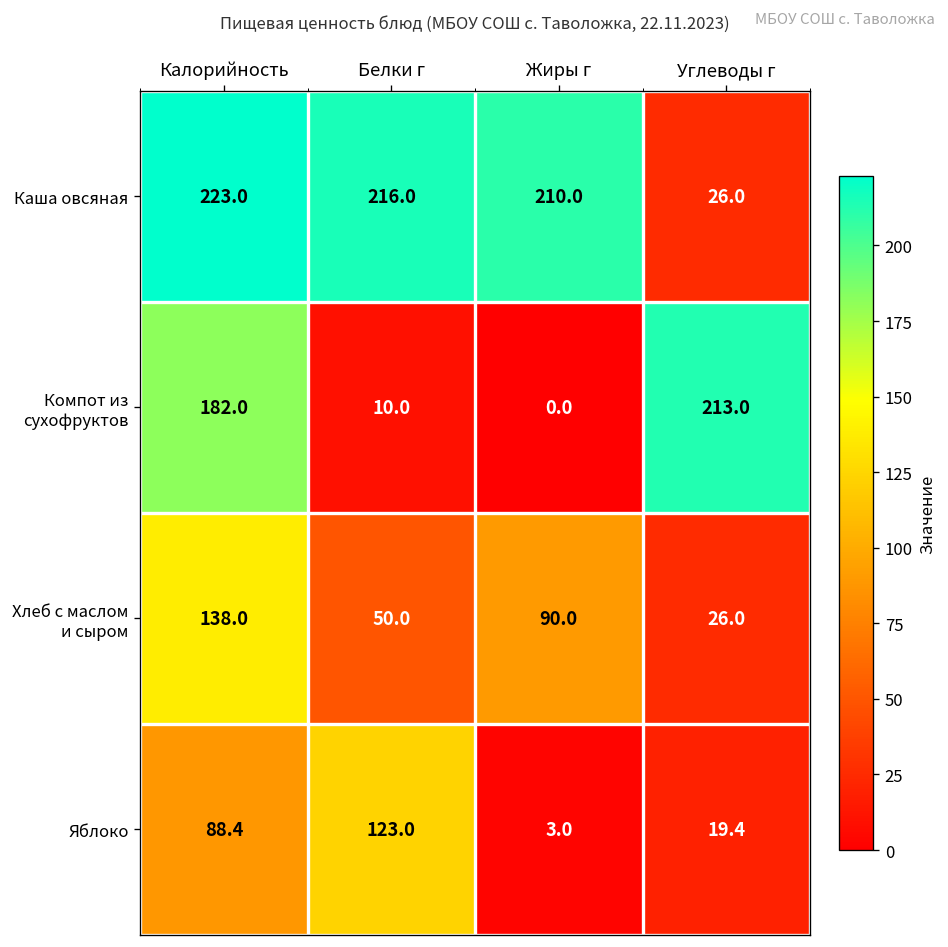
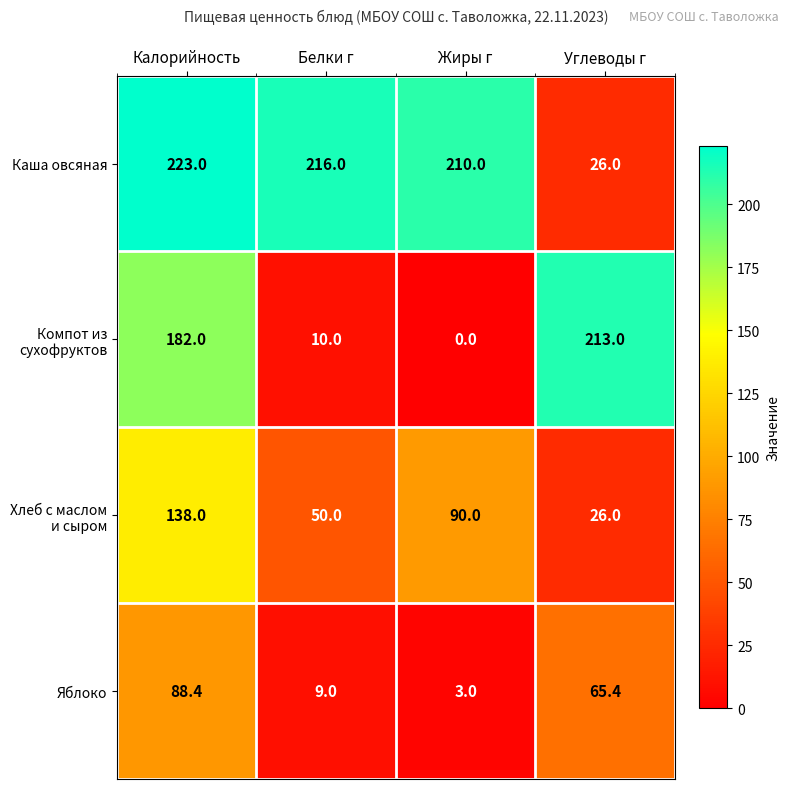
Яблоко, Белки г: 123.0 -> 9.0
Яблоко, Углеводы г: 19.4 -> 65.4
